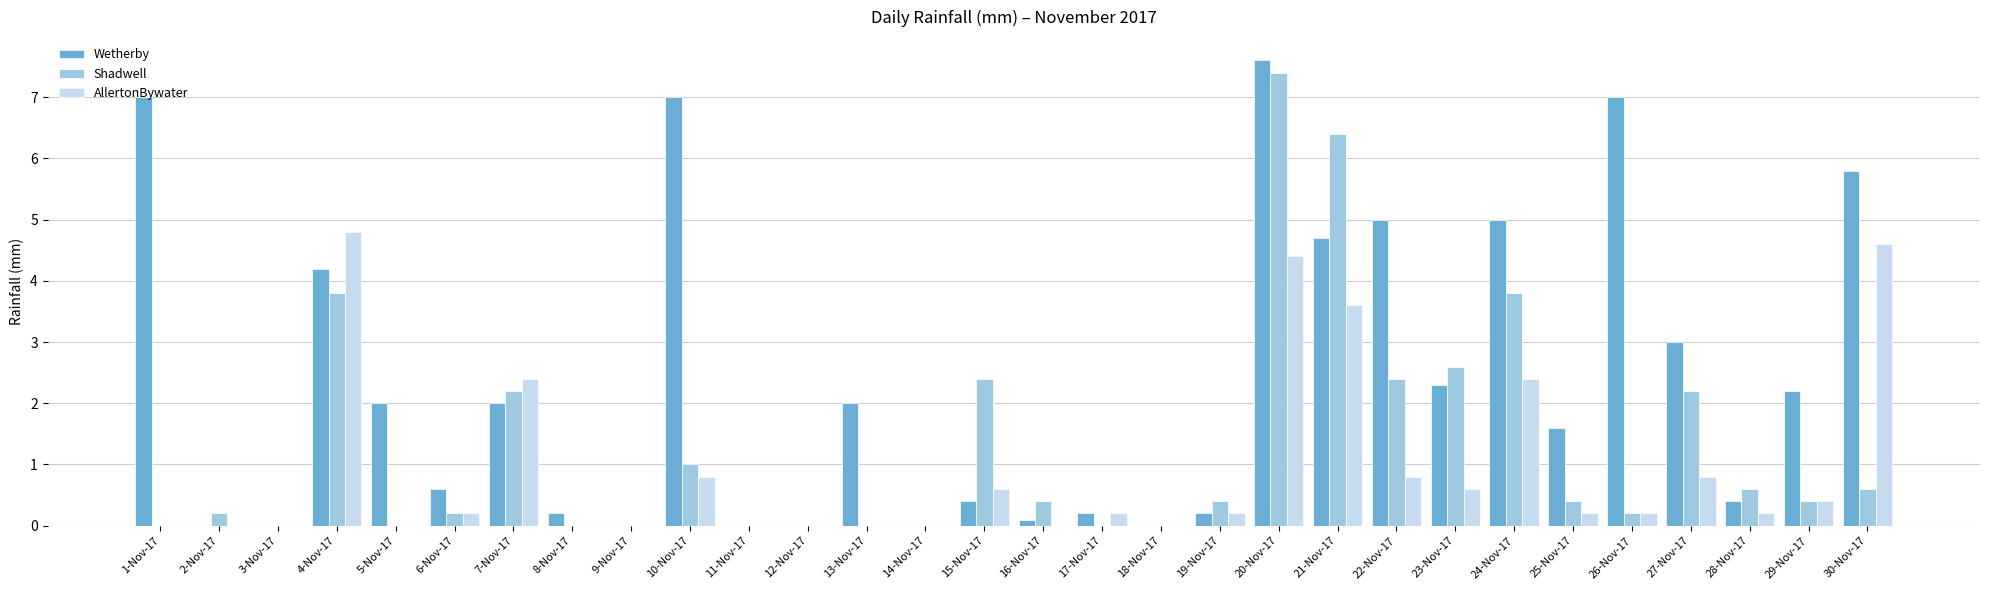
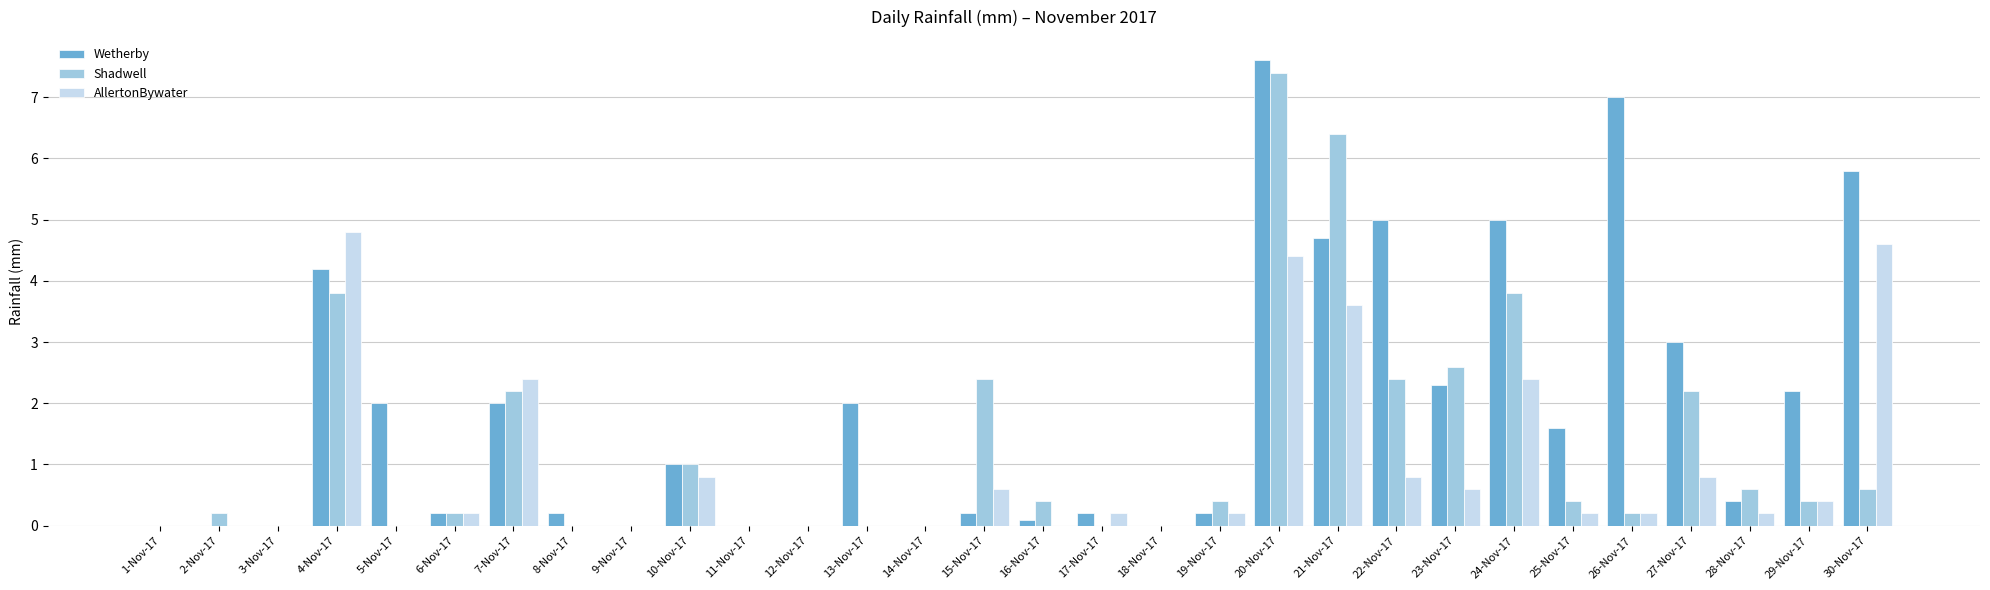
Wetherby, 1-Nov-17: 7 -> 0
Wetherby, 6-Nov-17: 0.6 -> 0.2
Wetherby, 10-Nov-17: 7 -> 1
Wetherby, 15-Nov-17: 0.4 -> 0.2
